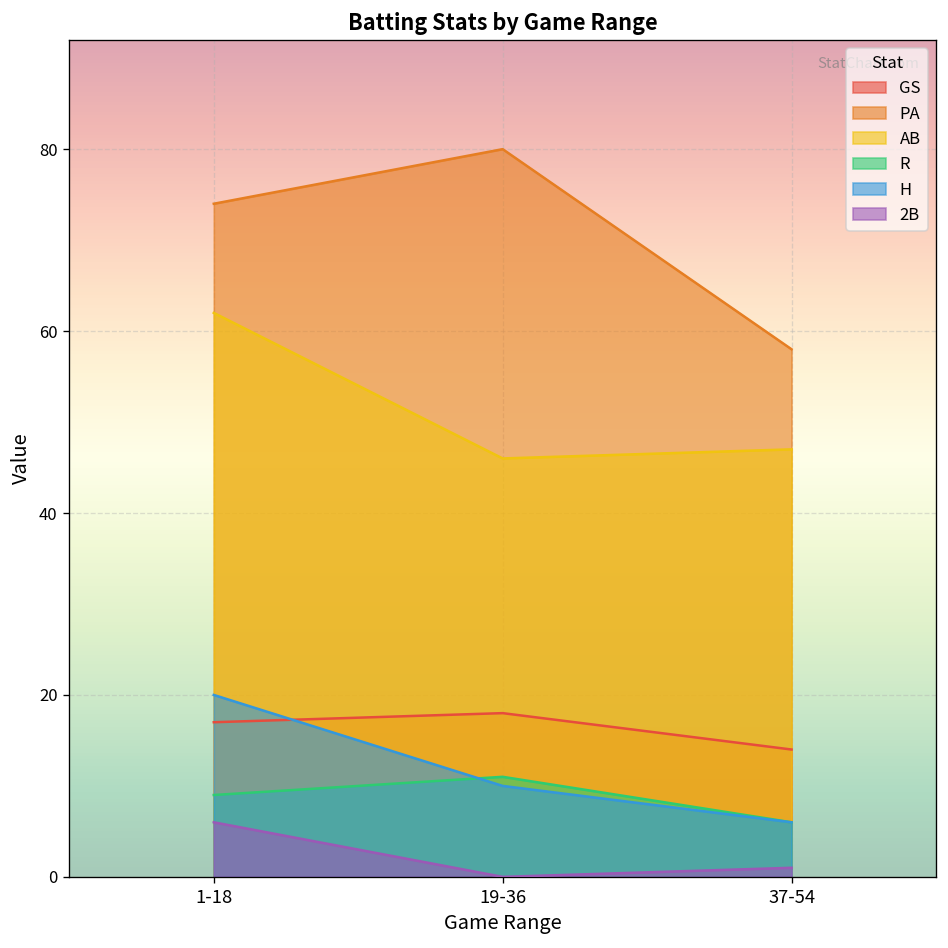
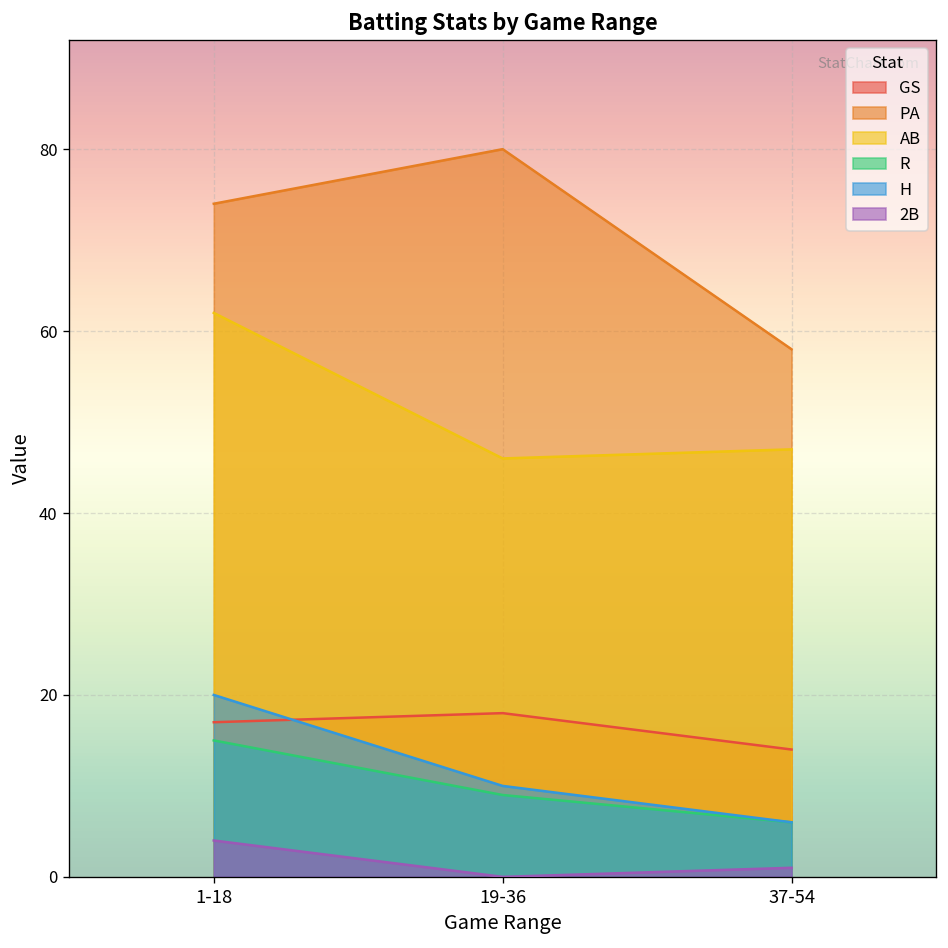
R, 1-18: 9 -> 15
2B, 1-18: 6 -> 4
R, 19-36: 11 -> 9
